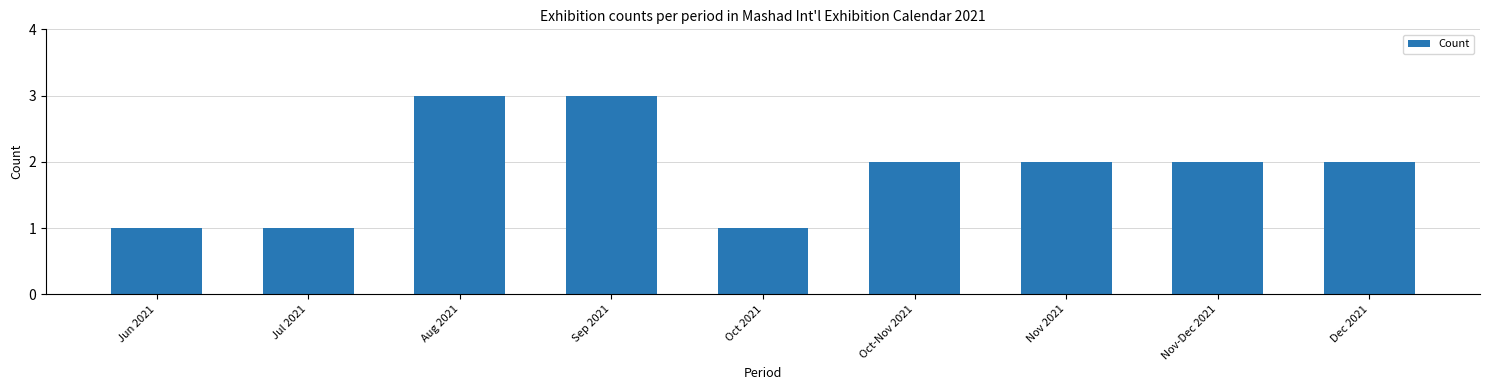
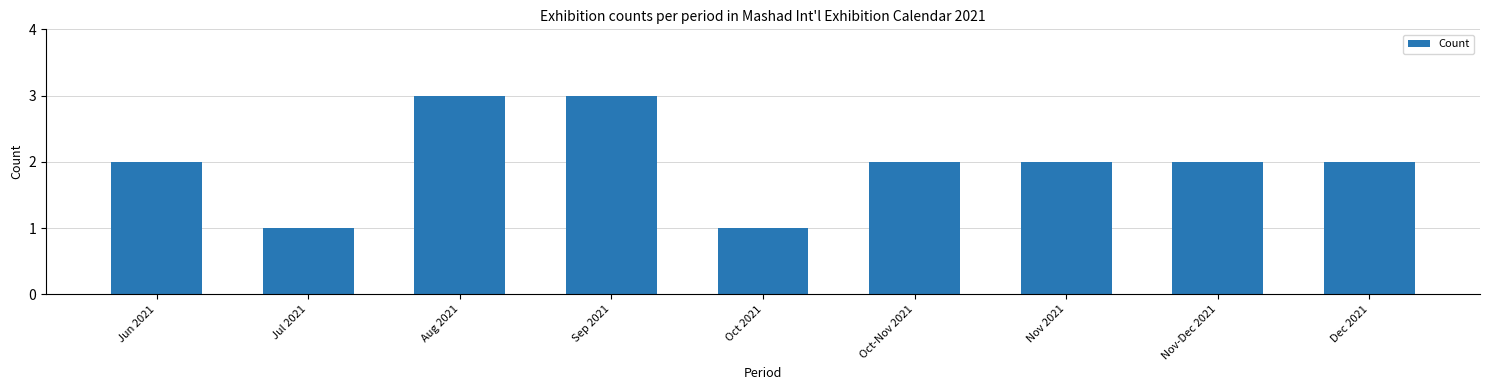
Jun 2021: 1 -> 2
